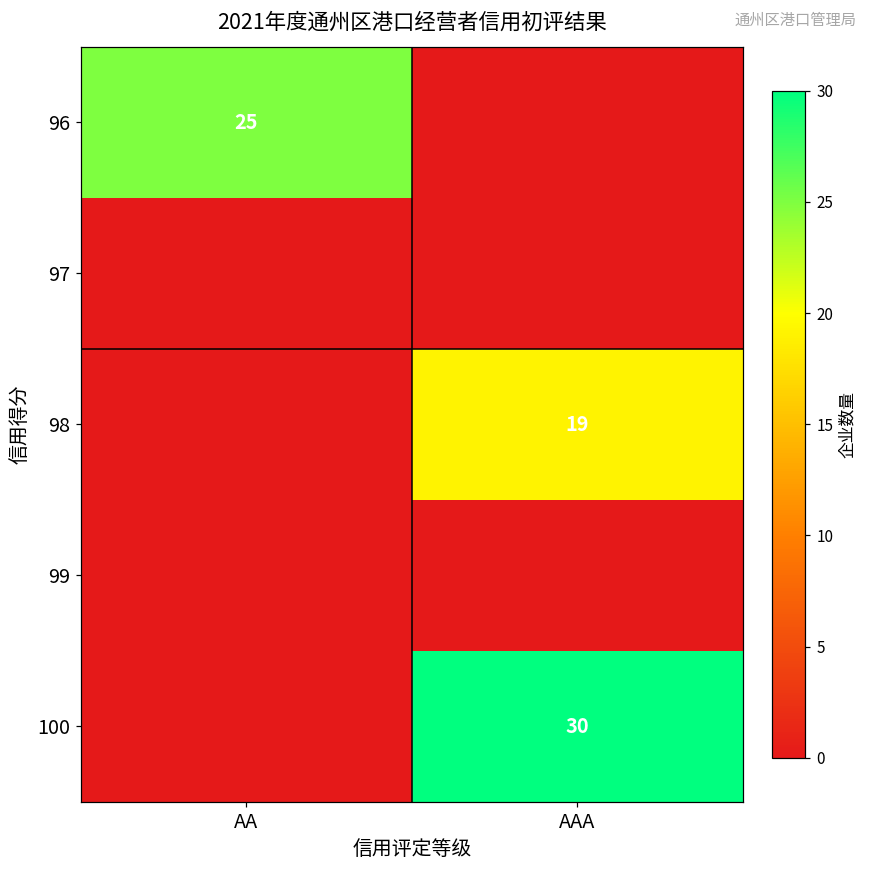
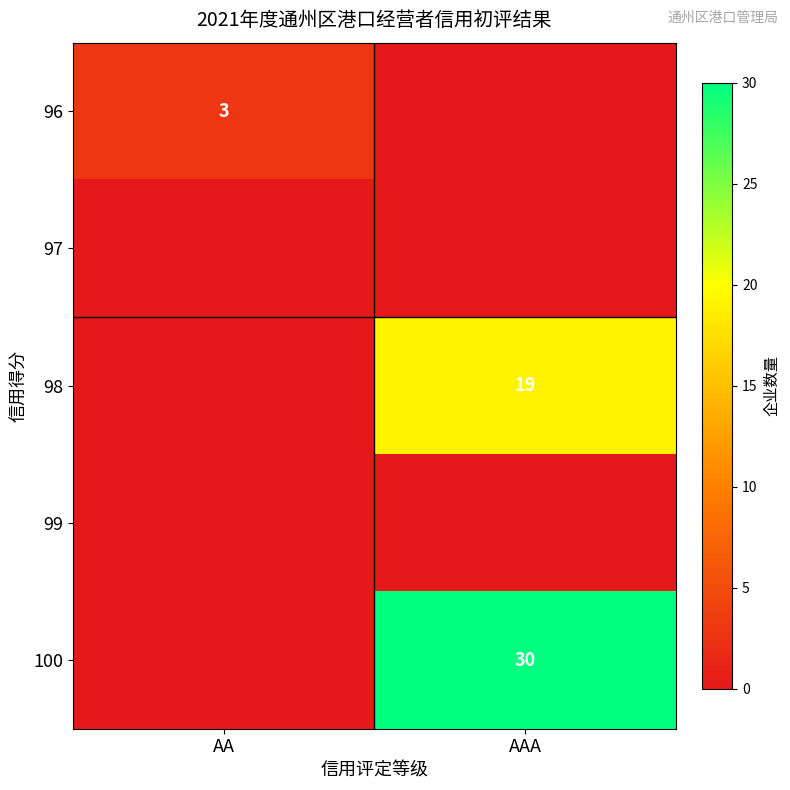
96, AA: 25 -> 3
